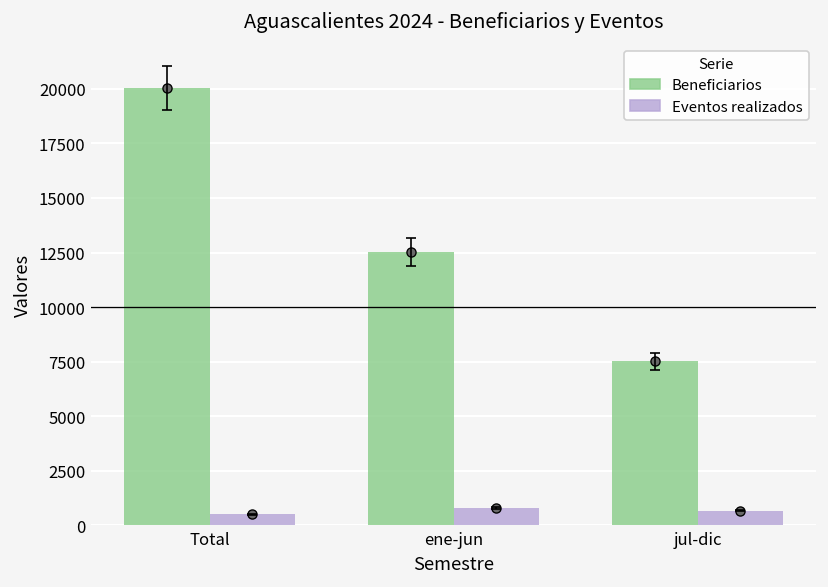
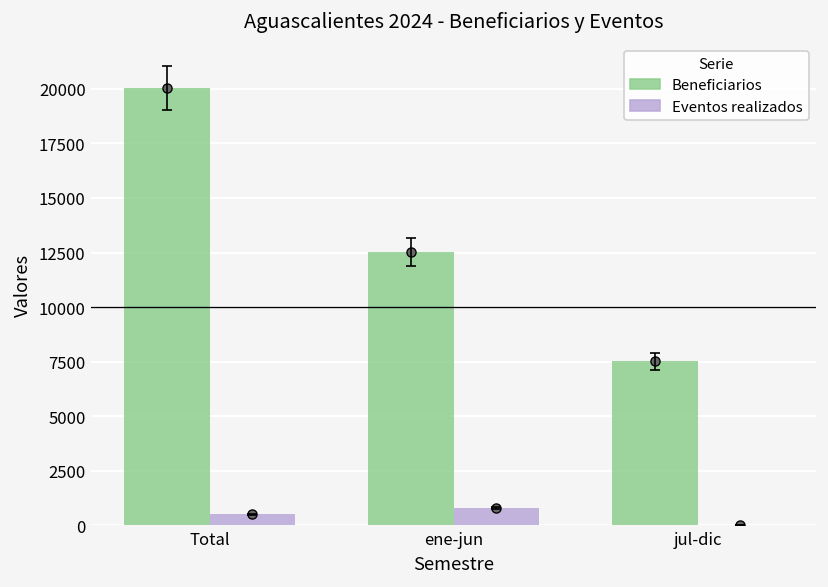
Eventos realizados, jul-dic: 700 -> 0
